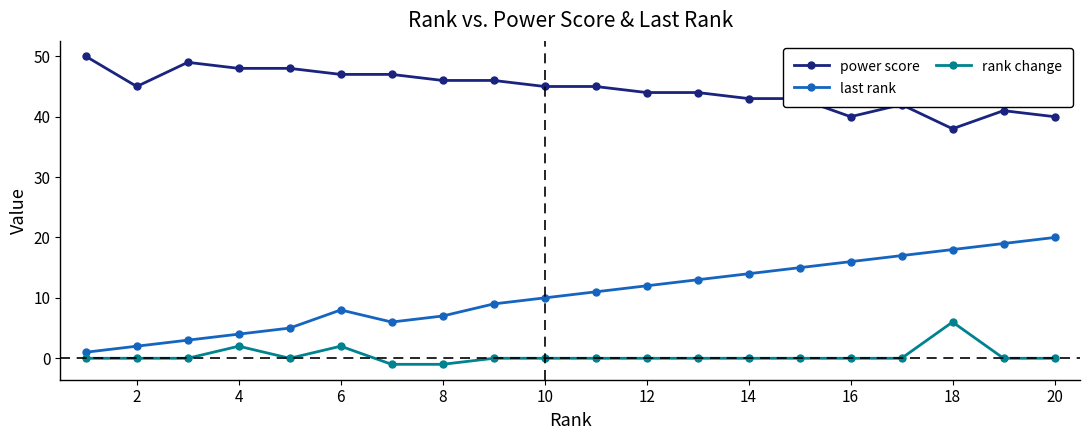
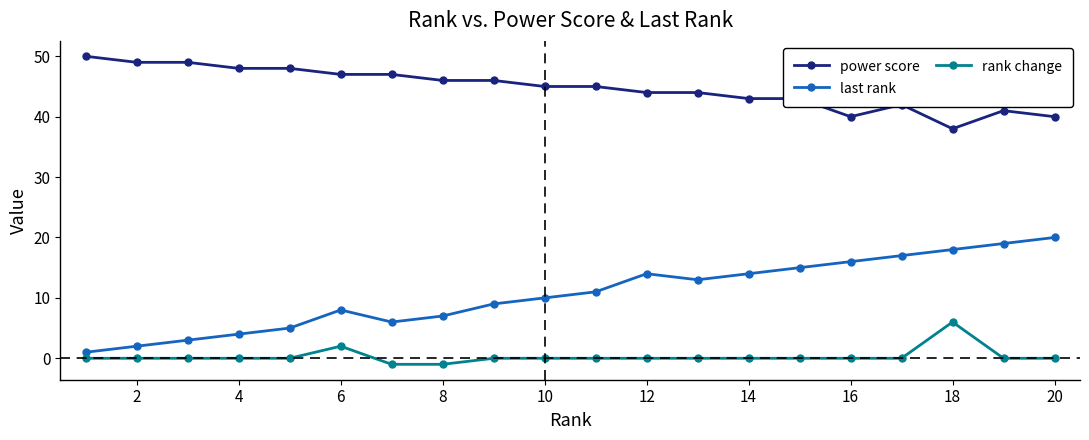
power score, 2: 45 -> 49
rank change, 4: 2 -> 0
last rank, 12: 12 -> 14
